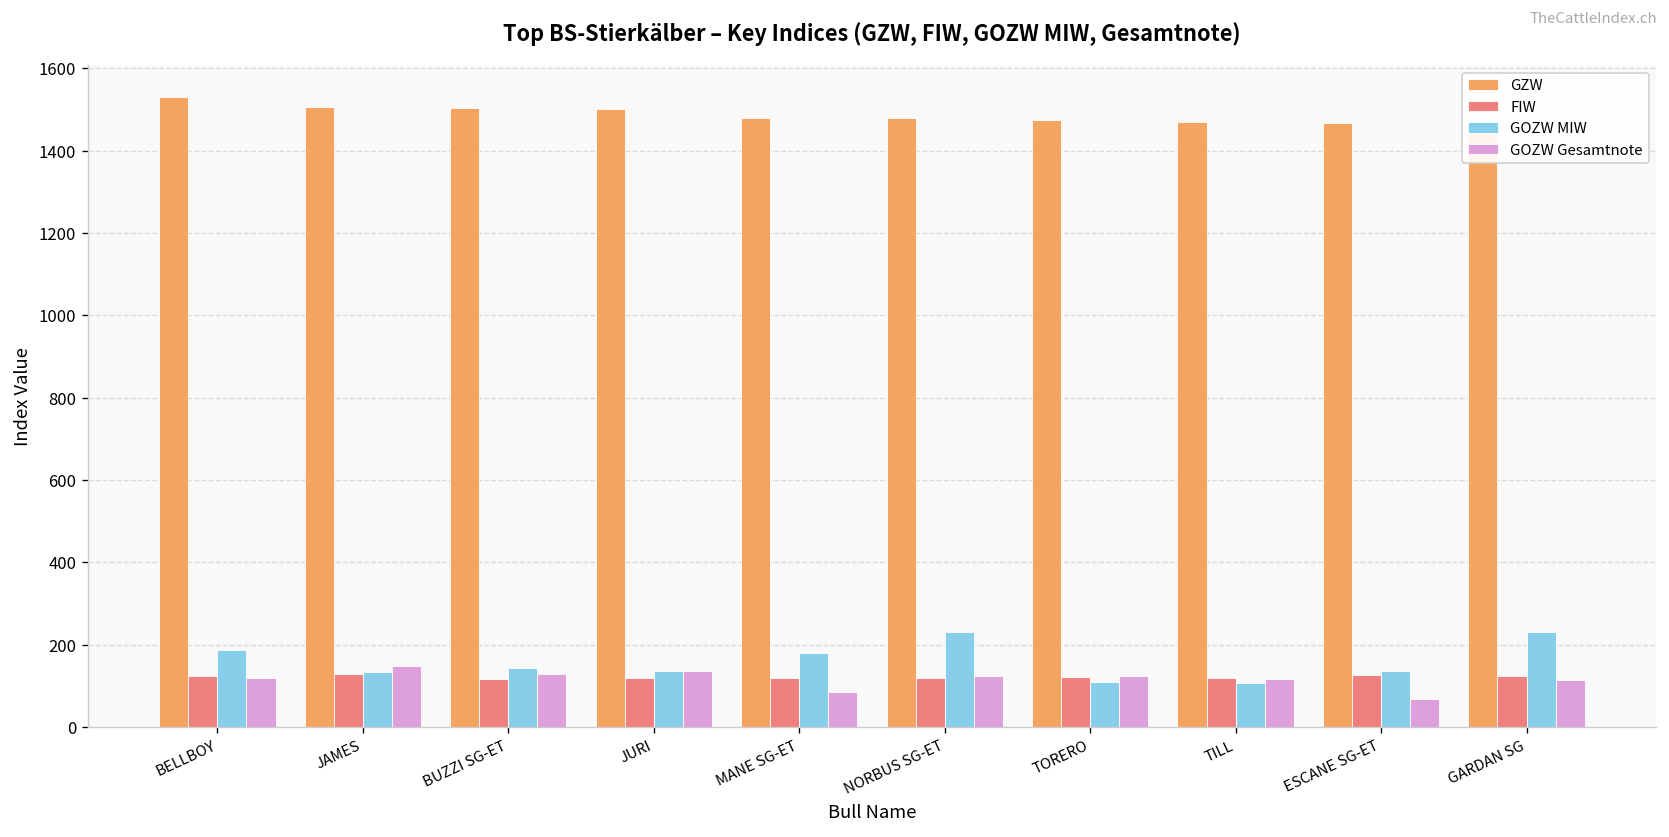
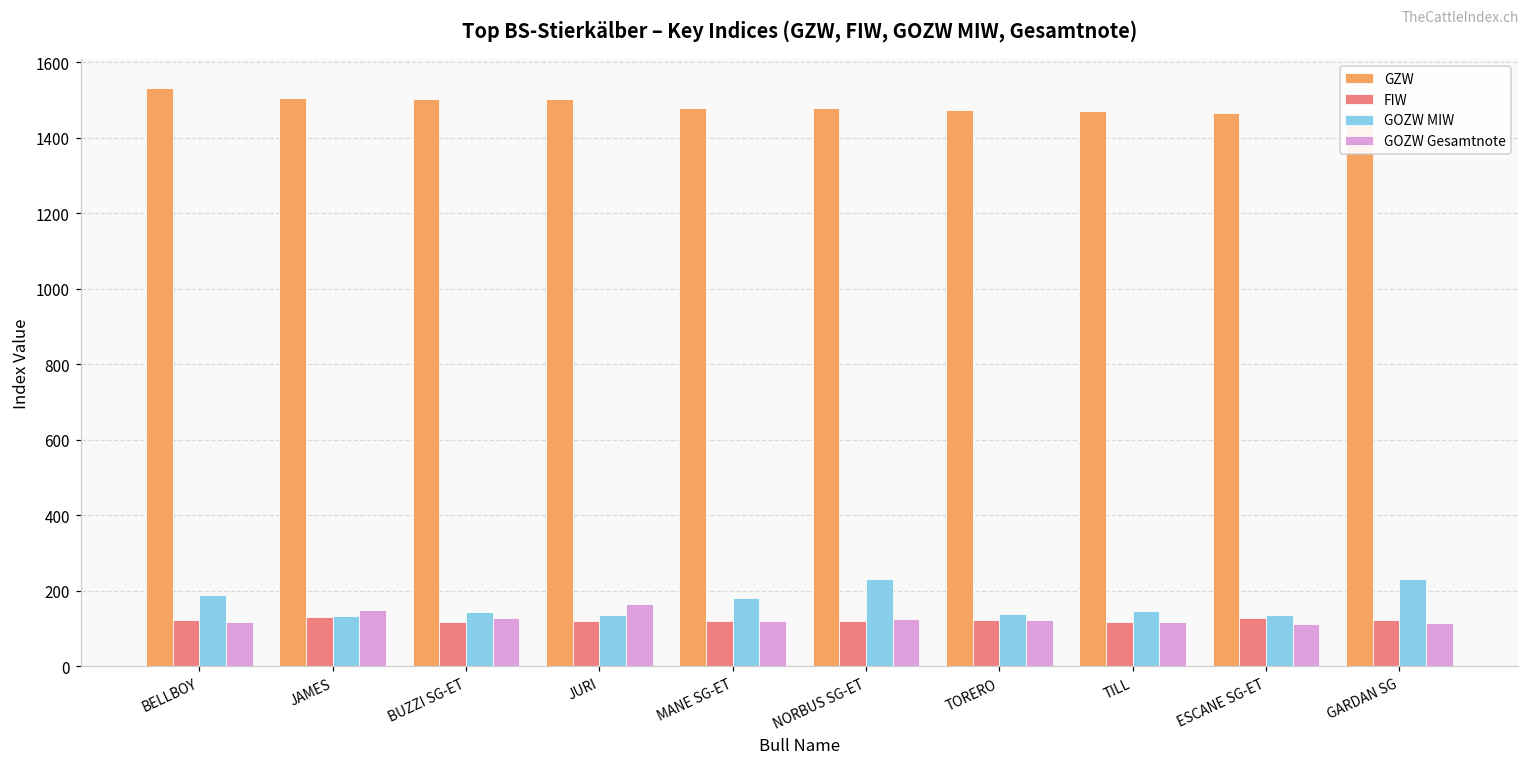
GOZW Gesamtnote, JURI: 140 -> 160
GOZW Gesamtnote, MANE SG-ET: 90 -> 120
GOZW MIW, TORERO: 110 -> 140
GOZW MIW, TILL: 110 -> 150
GOZW Gesamtnote, ESCANE SG-ET: 70 -> 110
